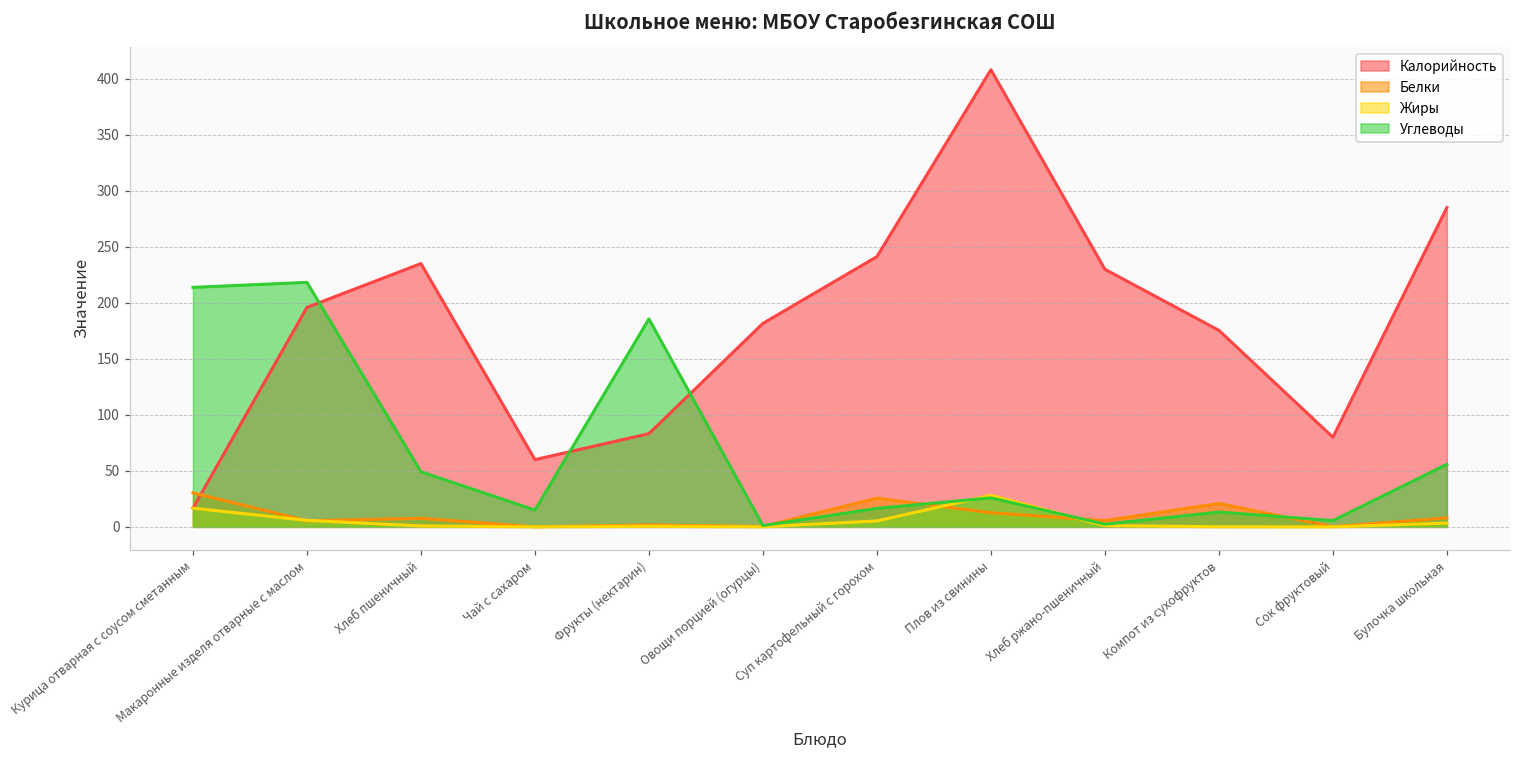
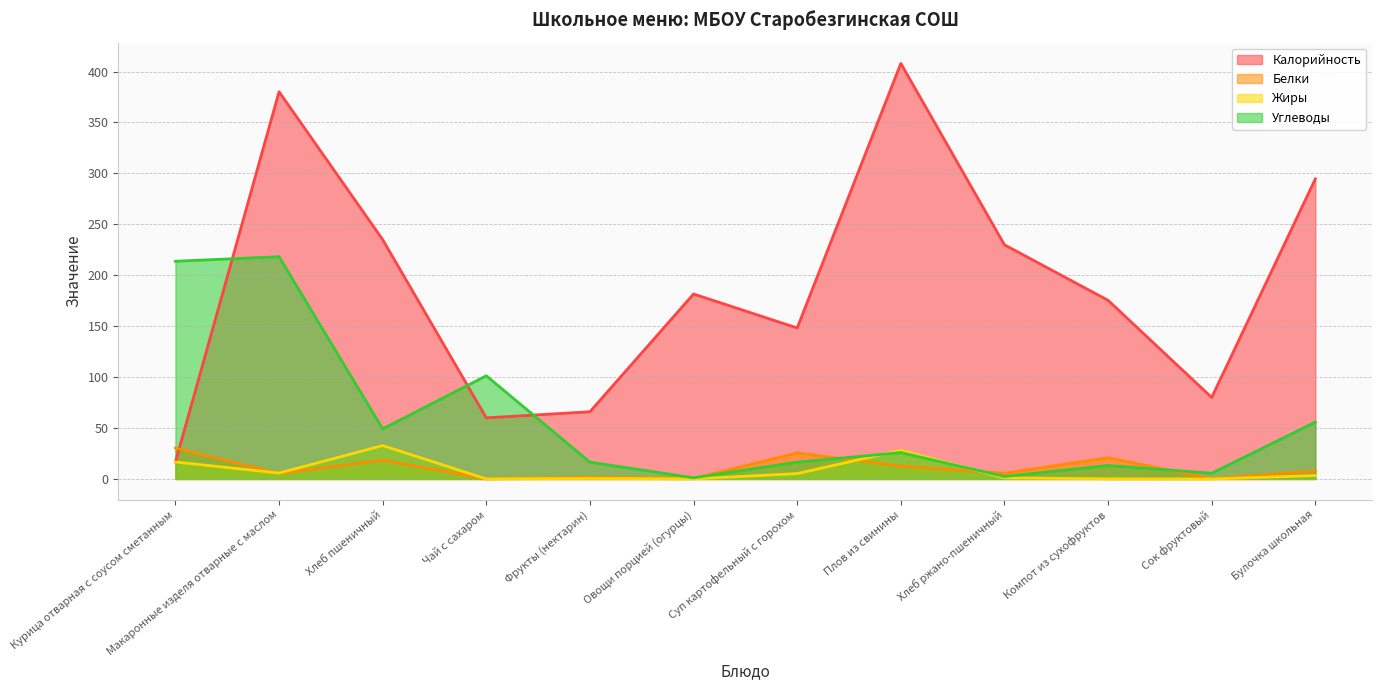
Калорийность, Макаронные изделя отварные с маслом: 196 -> 380
Белки, Хлеб пшеничный: 8 -> 18
Жиры, Хлеб пшеничный: 1 -> 33
Углеводы, Чай с сахаром: 15 -> 101
Калорийность, Фрукты (нектарин): 83 -> 66
Углеводы, Фрукты (нектарин): 186 -> 17
Калорийность, Суп картофельный с горохом: 241 -> 148
Калорийность, Булочка школьная: 285 -> 295
